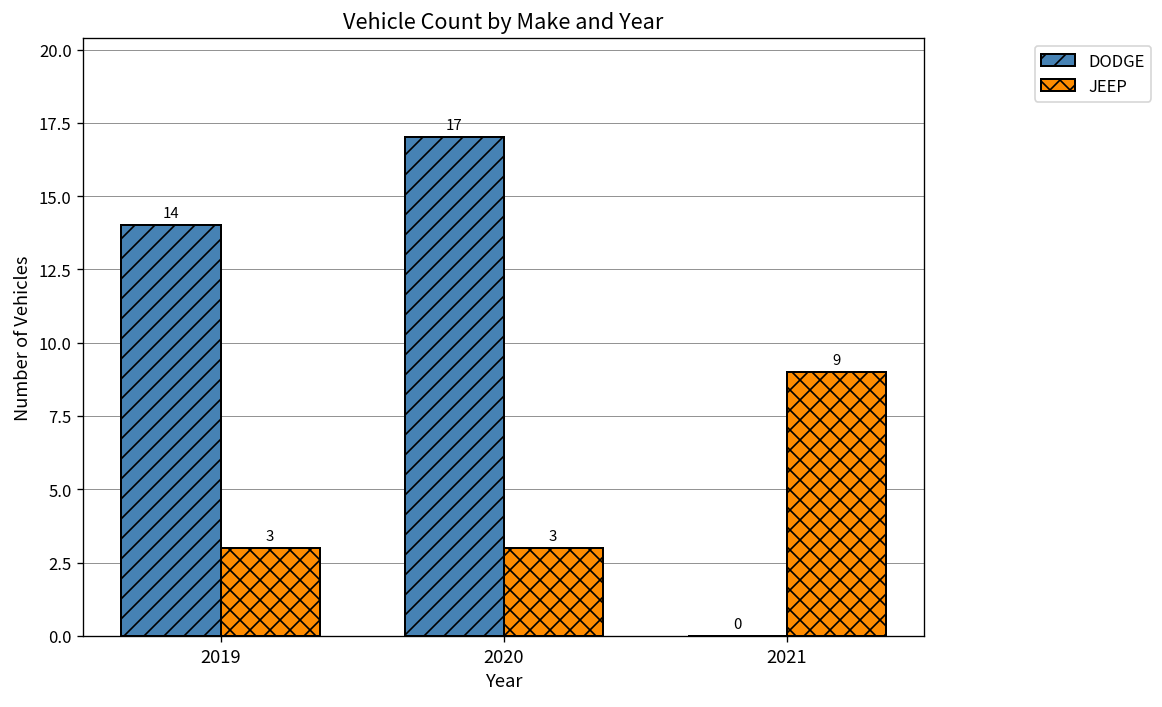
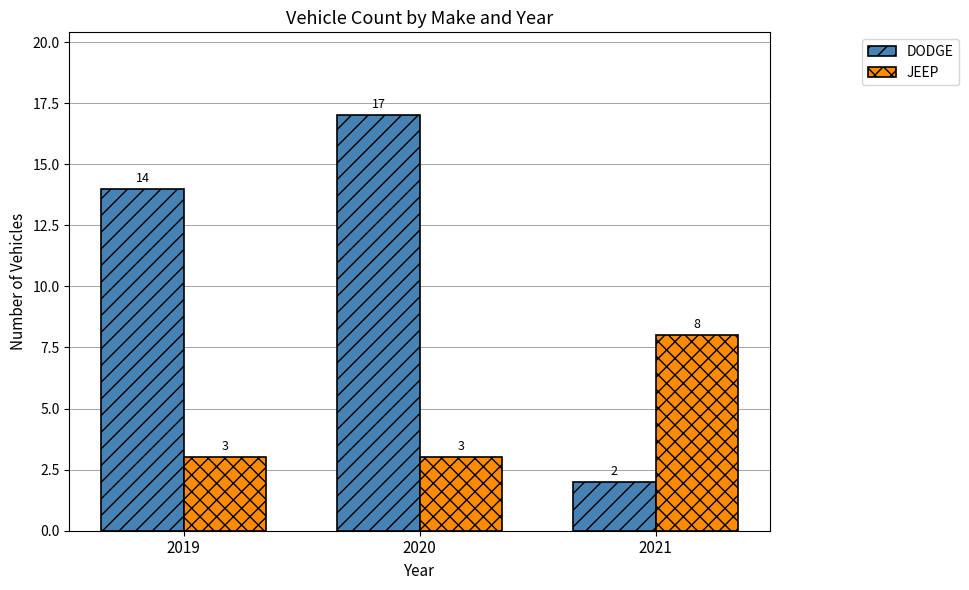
DODGE, 2021: 0 -> 2
JEEP, 2021: 9 -> 8
